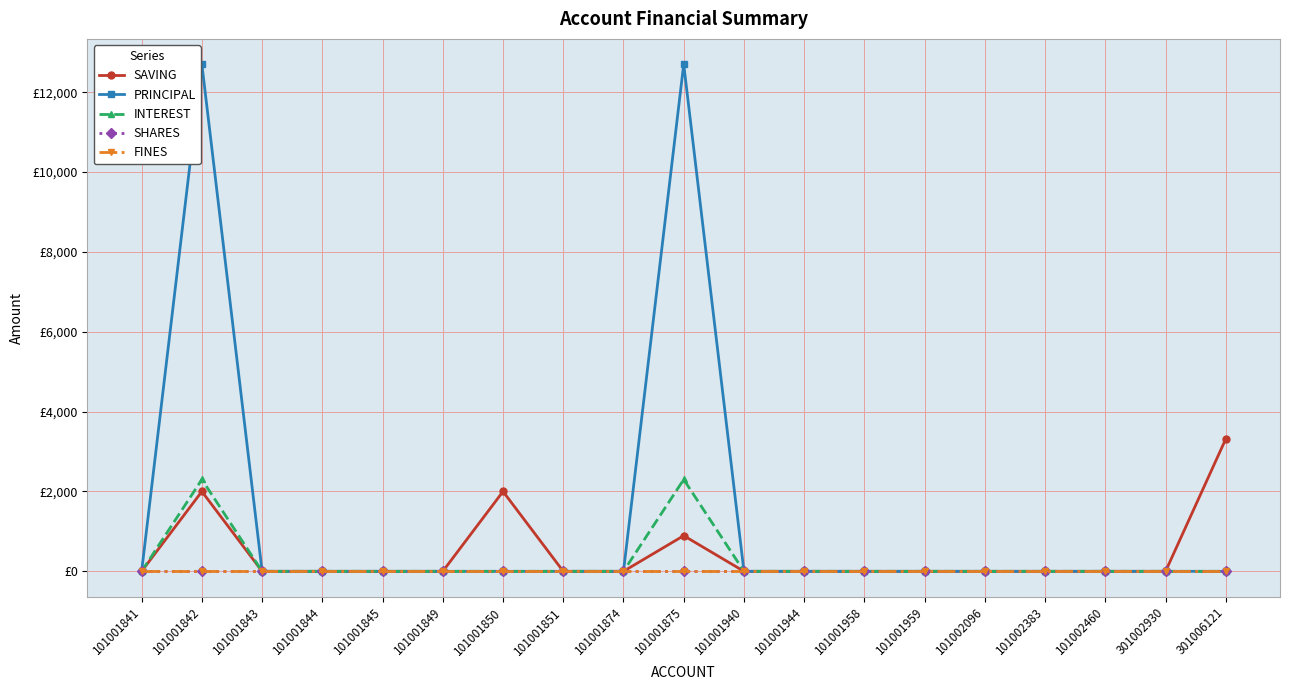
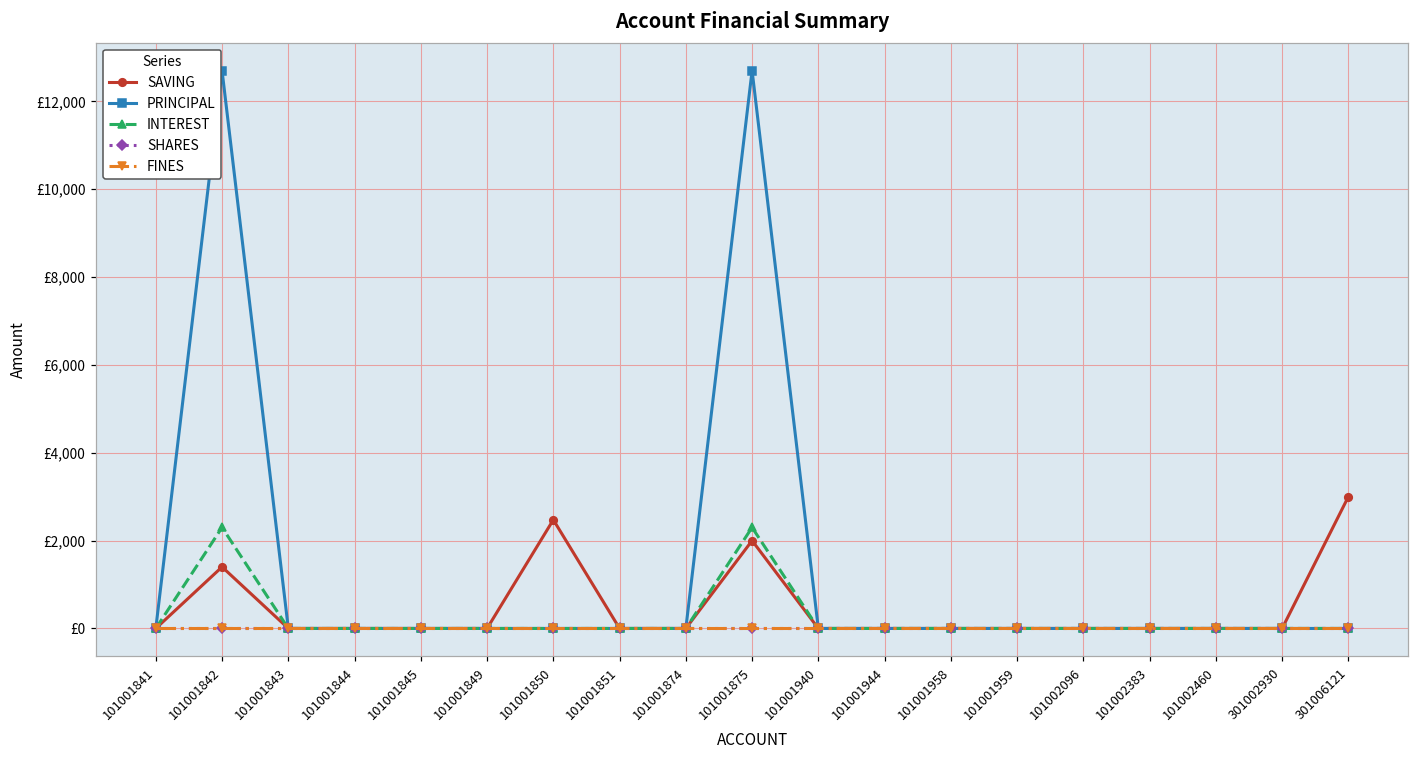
SAVING, 101001842: £2,000 -> £1,400
SAVING, 101001850: £2,000 -> £2,500
SAVING, 101001875: £900 -> £2,000
SAVING, 301006121: £3,300 -> £3,000
